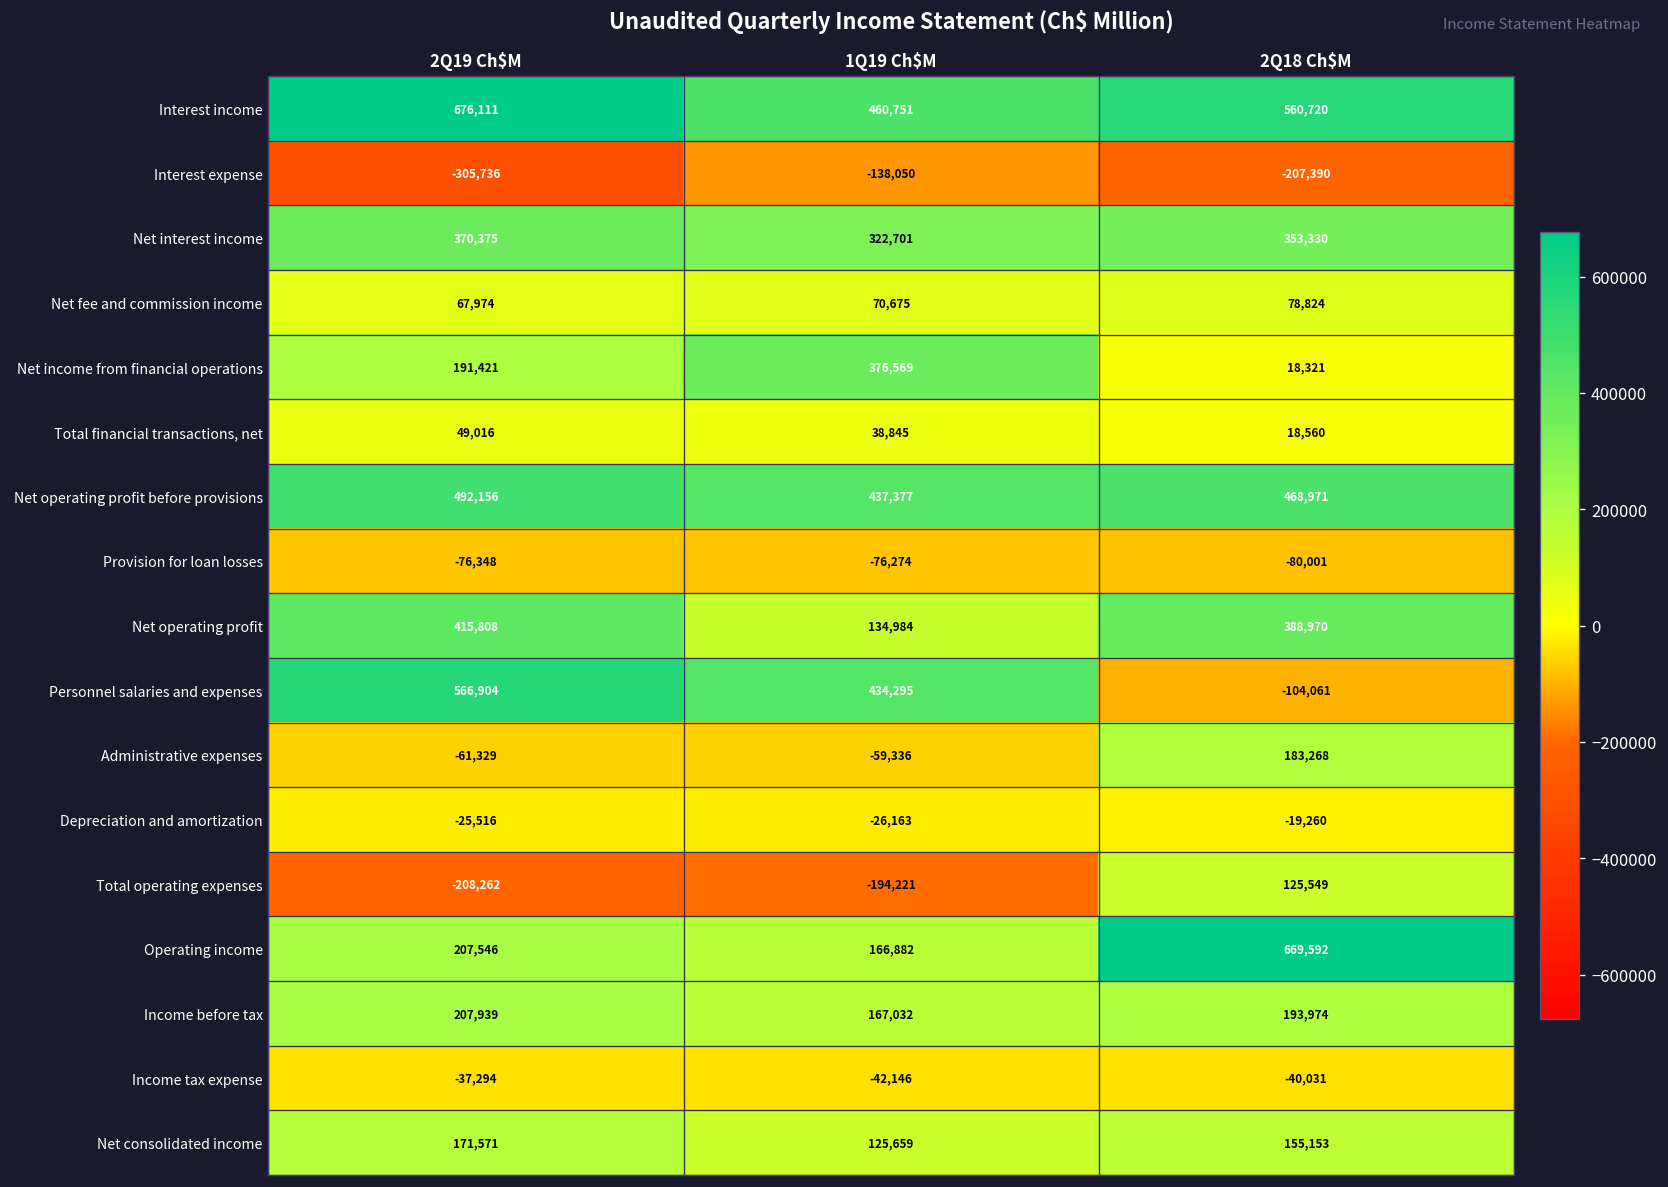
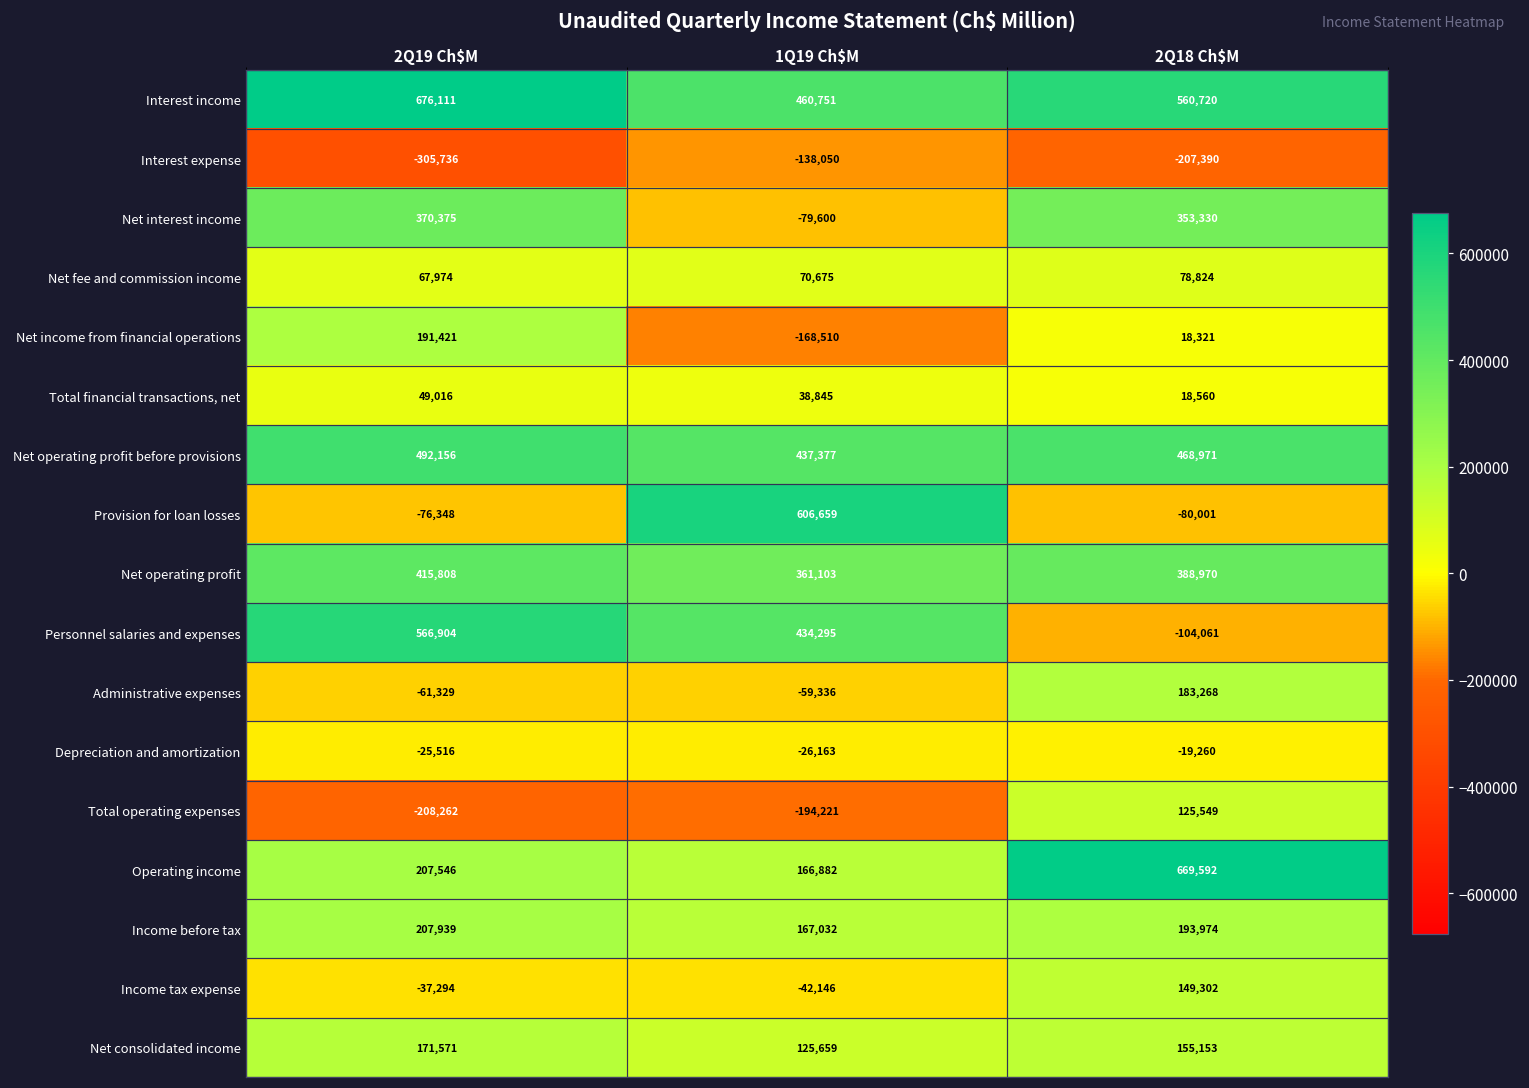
Net interest income, 1Q19 Ch$M: 322,701 -> -79,600
Net income from financial operations, 1Q19 Ch$M: 376,569 -> -168,510
Provision for loan losses, 1Q19 Ch$M: -76,274 -> 606,659
Net operating profit, 1Q19 Ch$M: 134,984 -> 361,103
Income tax expense, 2Q18 Ch$M: -40,031 -> 149,302
